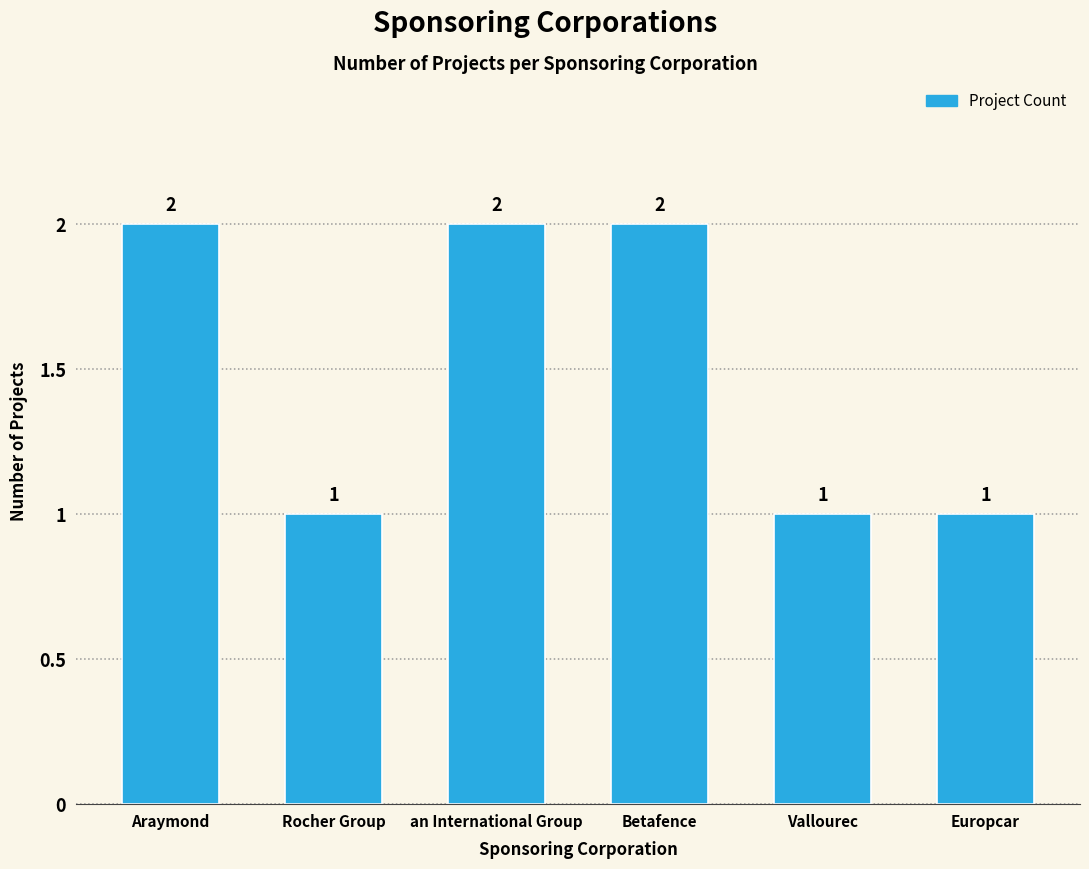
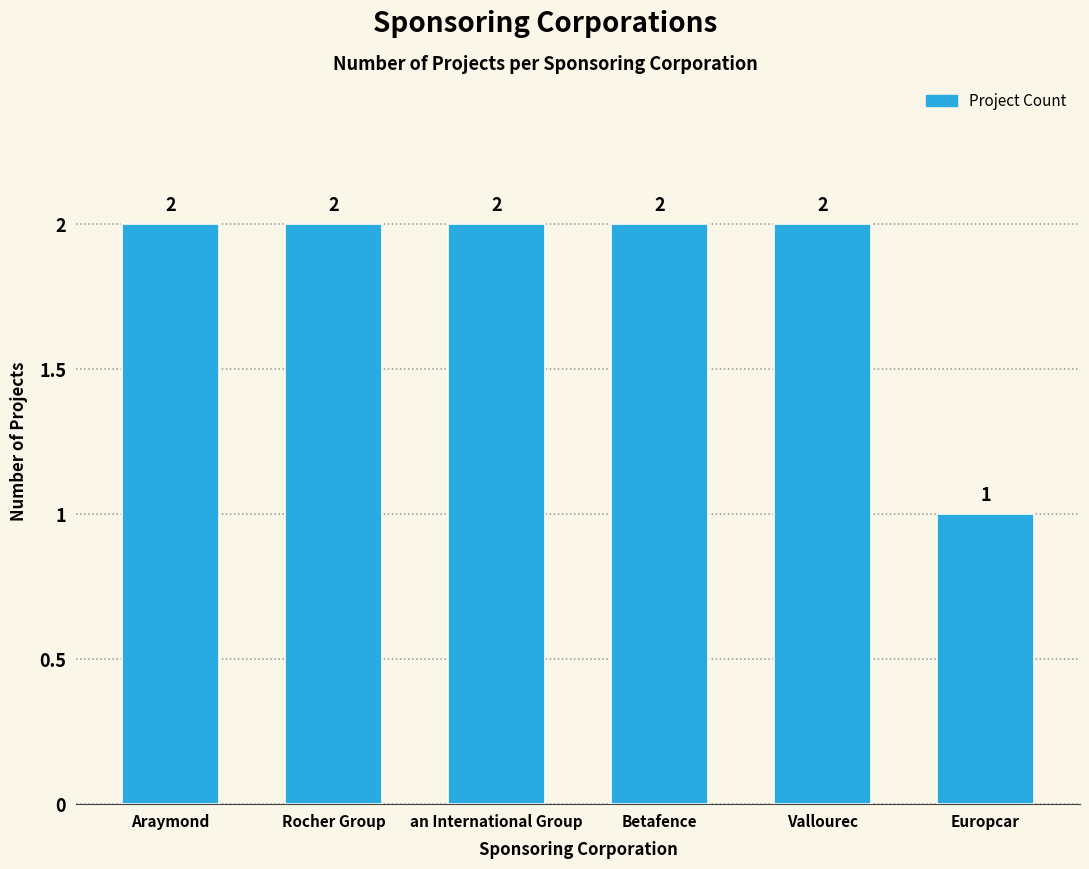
Rocher Group: 1 -> 2
Vallourec: 1 -> 2
